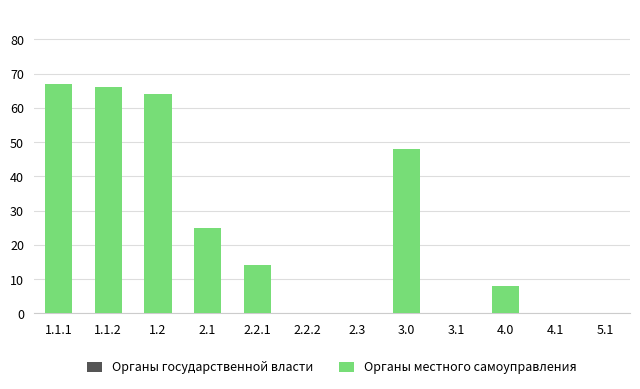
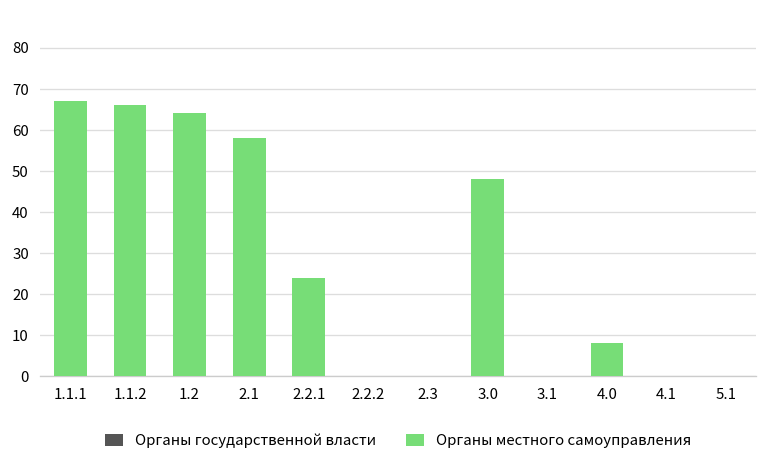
Органы местного самоуправления, 2.1: 25 -> 58
Органы местного самоуправления, 2.2.1: 14 -> 24
